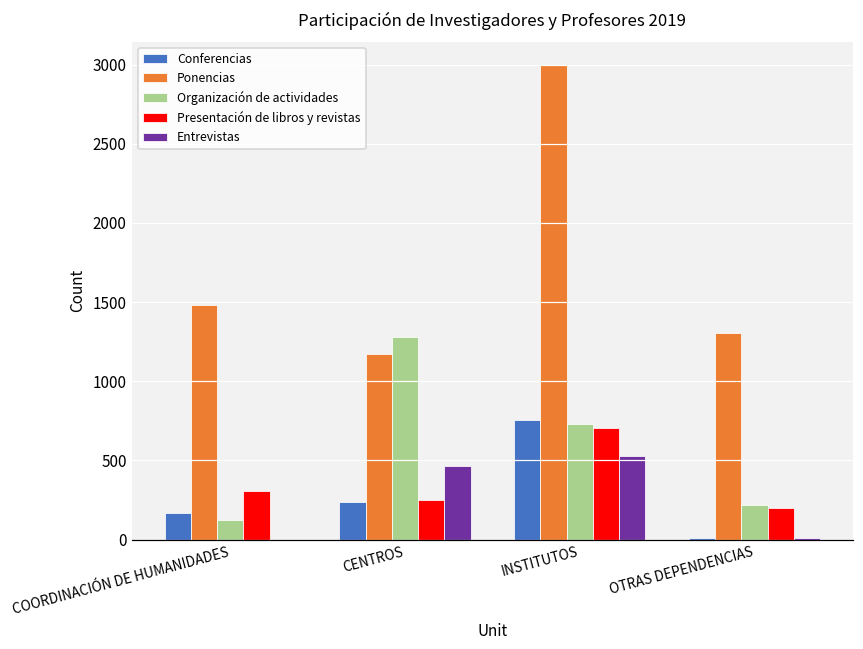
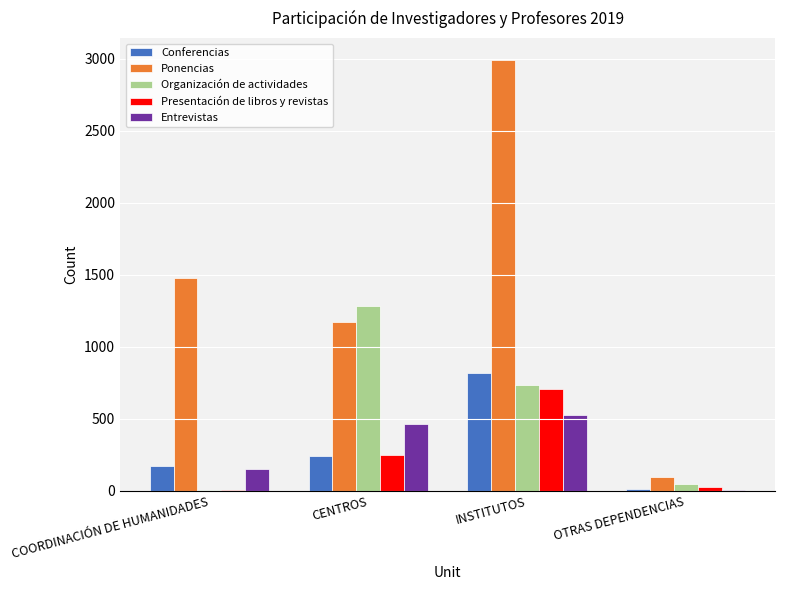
Organización de actividades, COORDINACIÓN DE HUMANIDADES: 130 -> 10
Presentación de libros y revistas, COORDINACIÓN DE HUMANIDADES: 310 -> 0
Entrevistas, COORDINACIÓN DE HUMANIDADES: 0 -> 150
Conferencias, INSTITUTOS: 760 -> 810
Ponencias, OTRAS DEPENDENCIAS: 1300 -> 100
Organización de actividades, OTRAS DEPENDENCIAS: 220 -> 50
Presentación de libros y revistas, OTRAS DEPENDENCIAS: 200 -> 20
